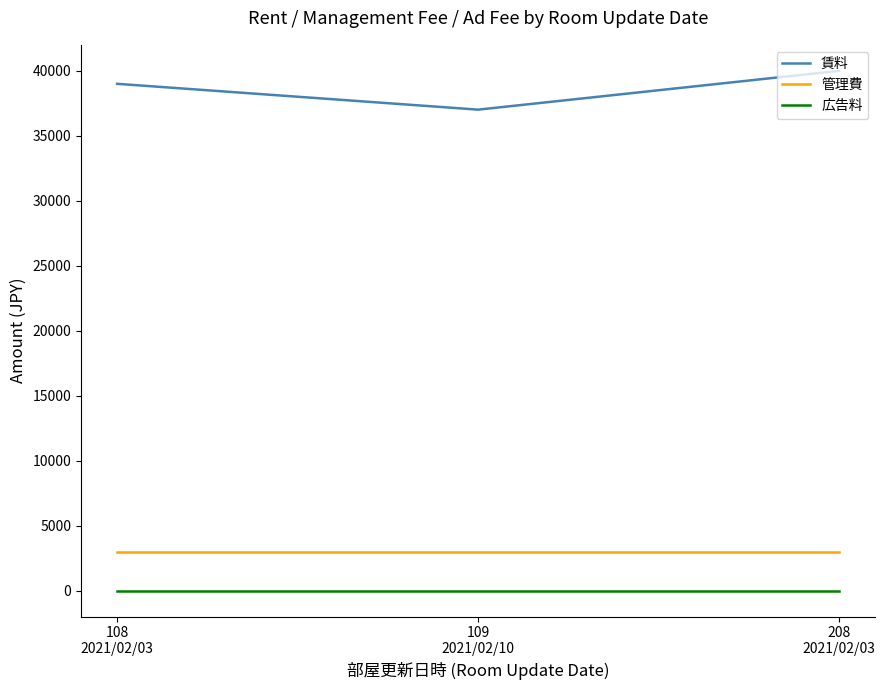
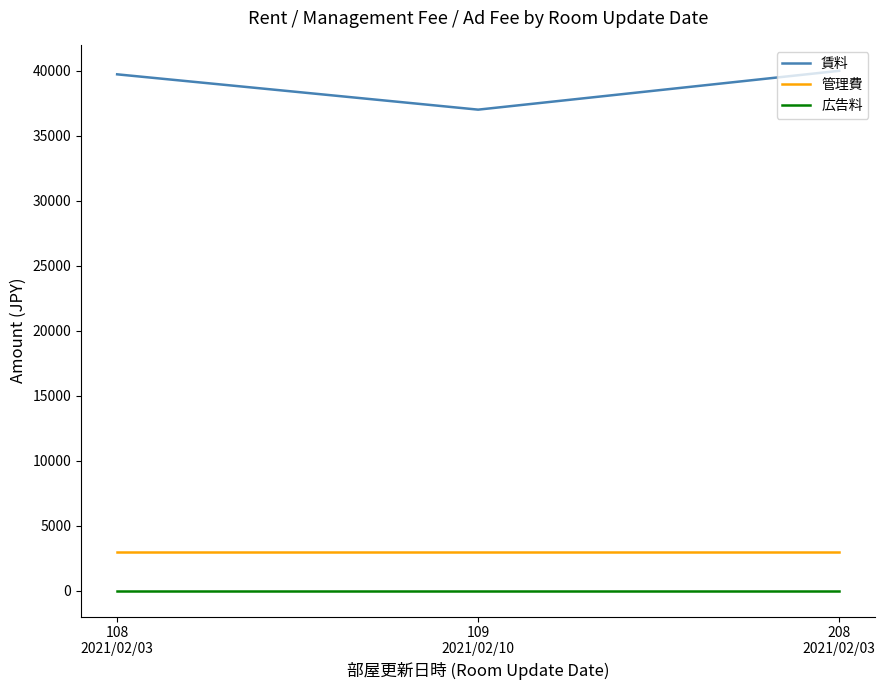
賃料, 108 2021/02/03: 39000 -> 39700
